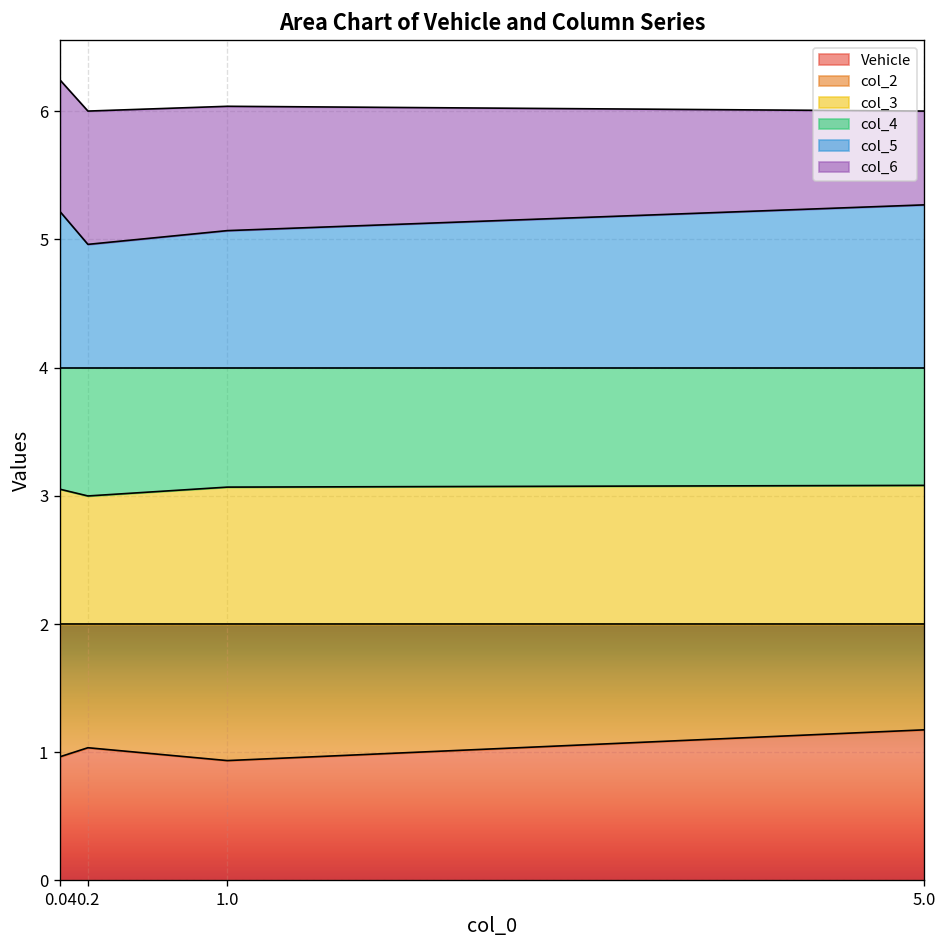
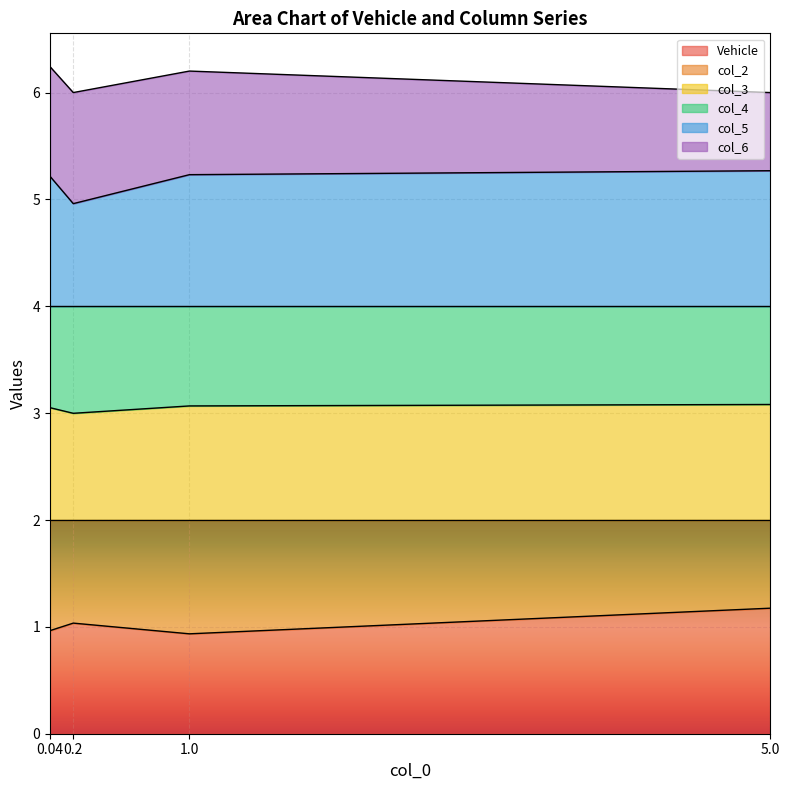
col_5, 1.0: 5.07 -> 5.23
